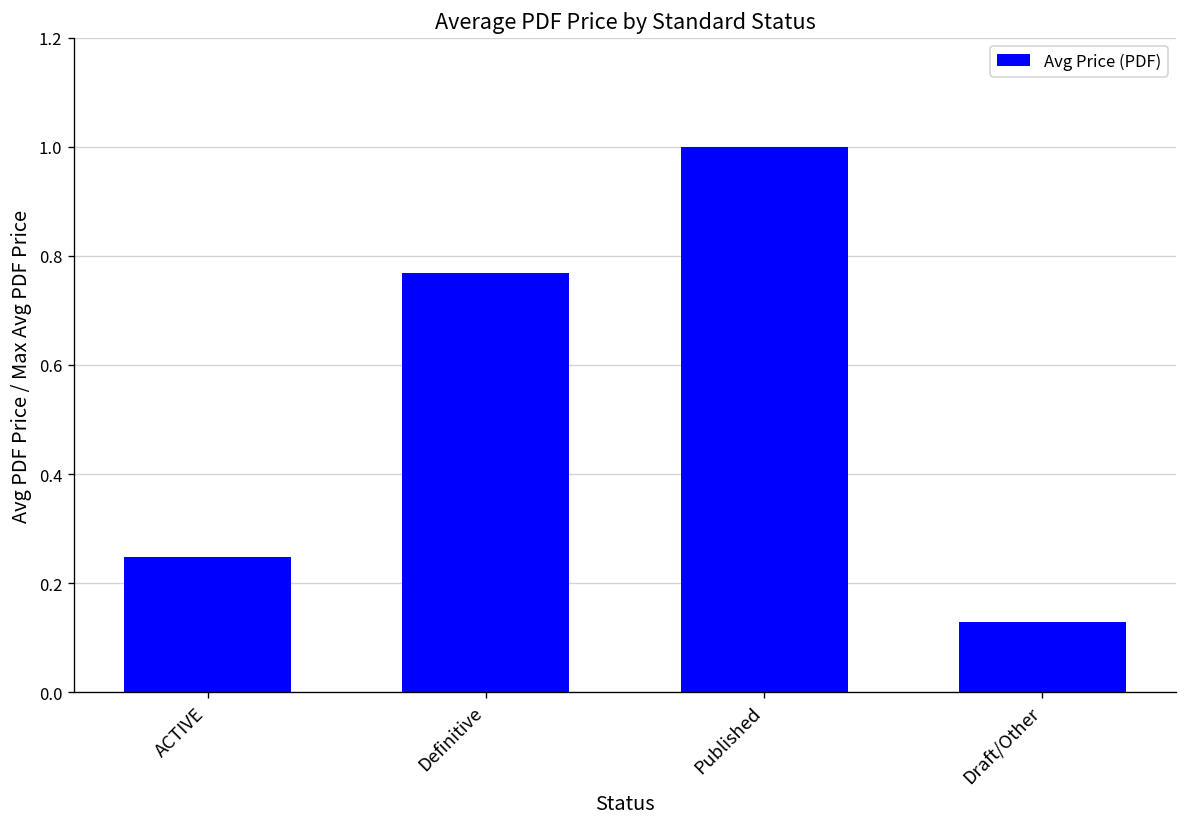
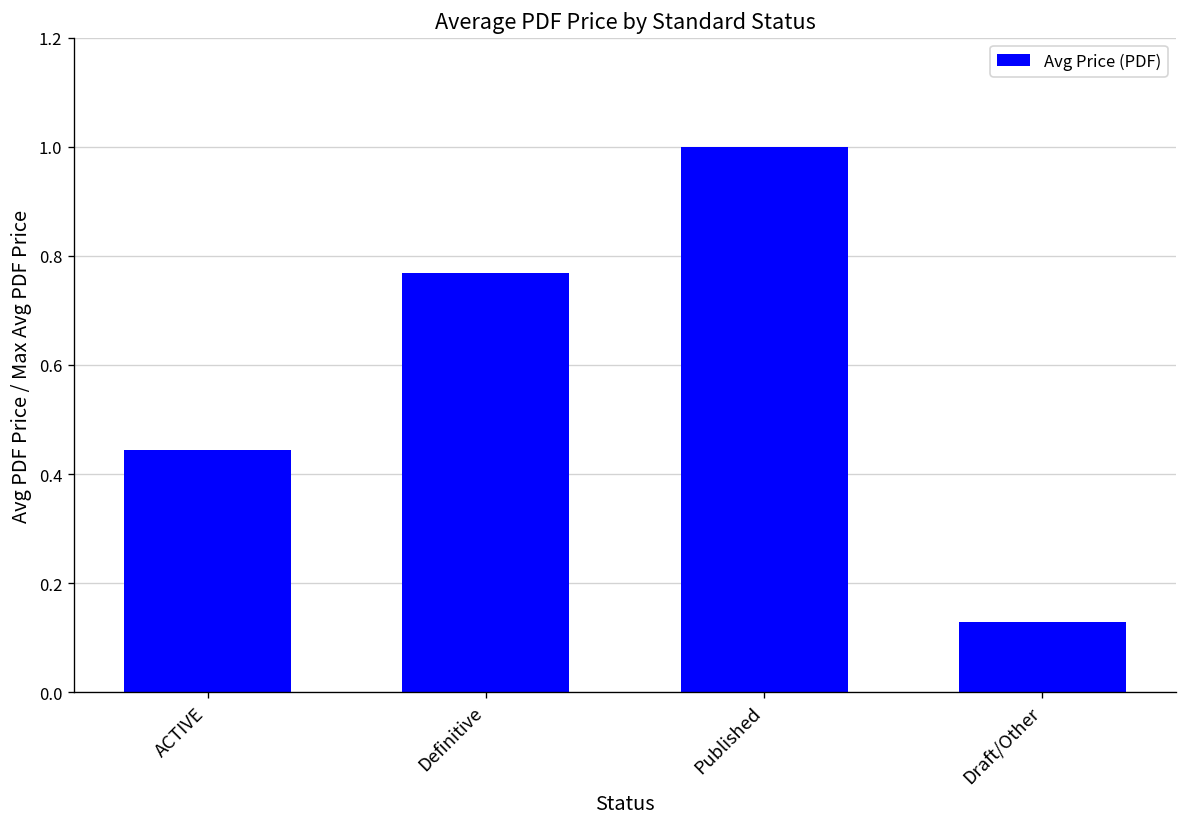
ACTIVE: 0.25 -> 0.44
